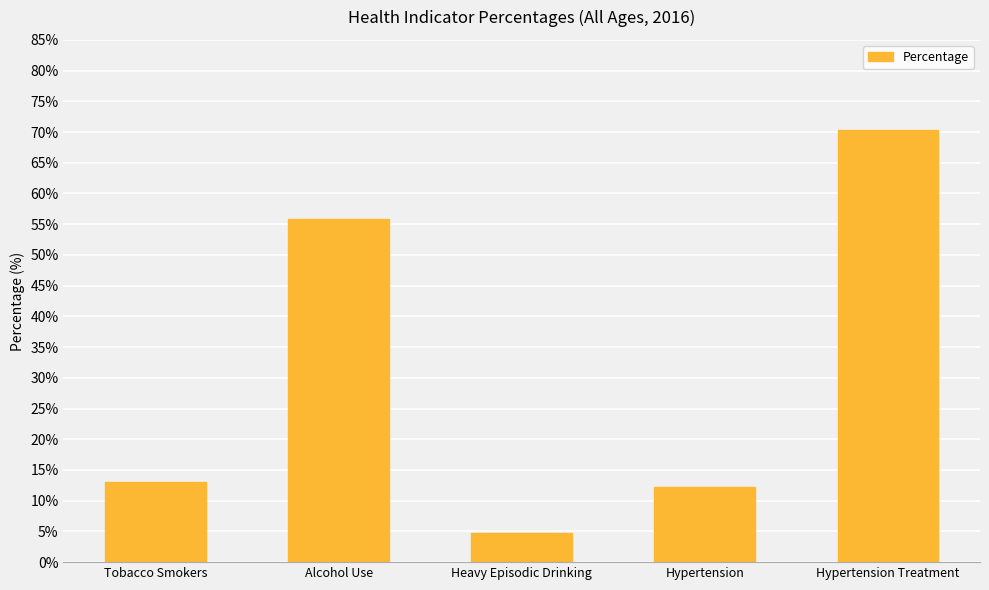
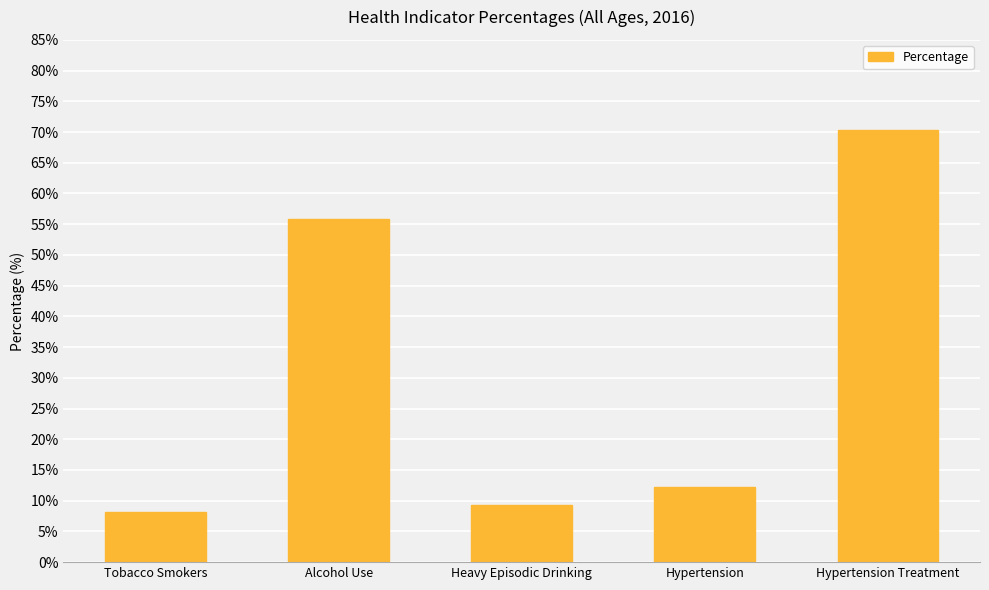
Tobacco Smokers: 13% -> 8%
Heavy Episodic Drinking: 5% -> 9%
